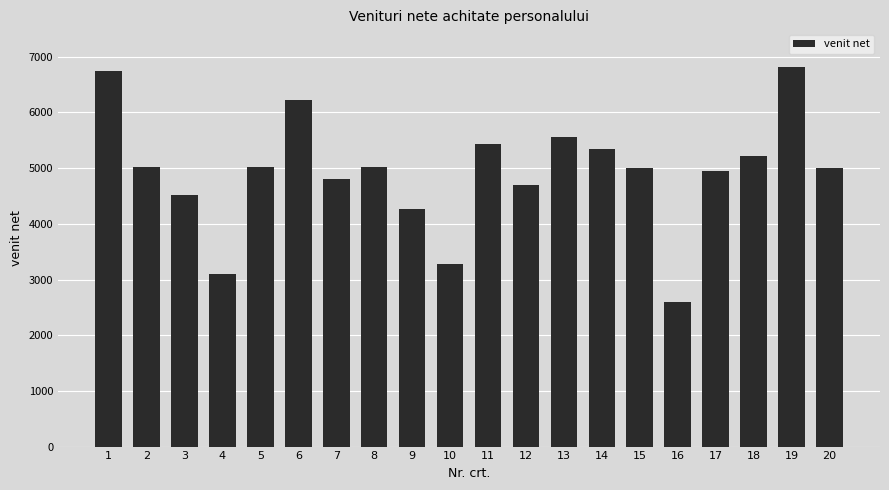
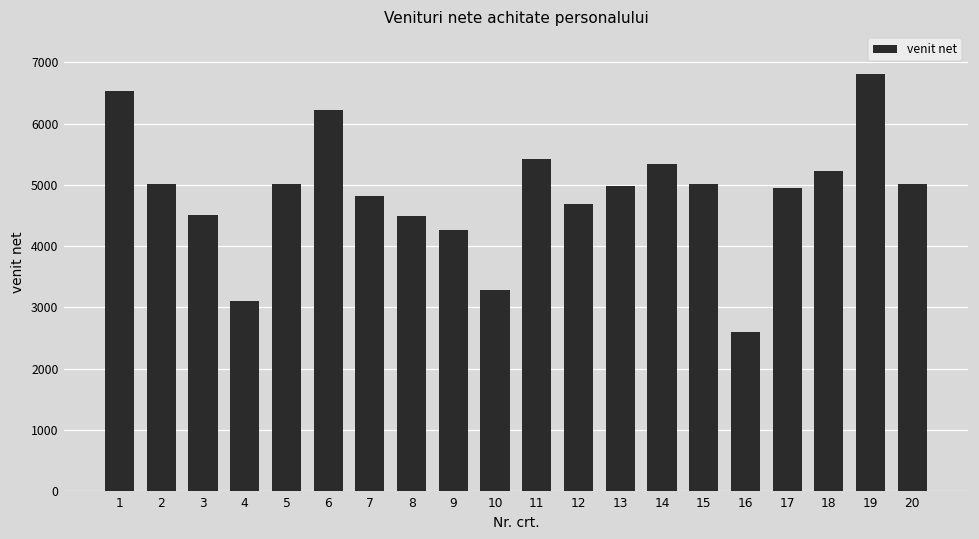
1: 6700 -> 6500
8: 5000 -> 4500
13: 5600 -> 5000
